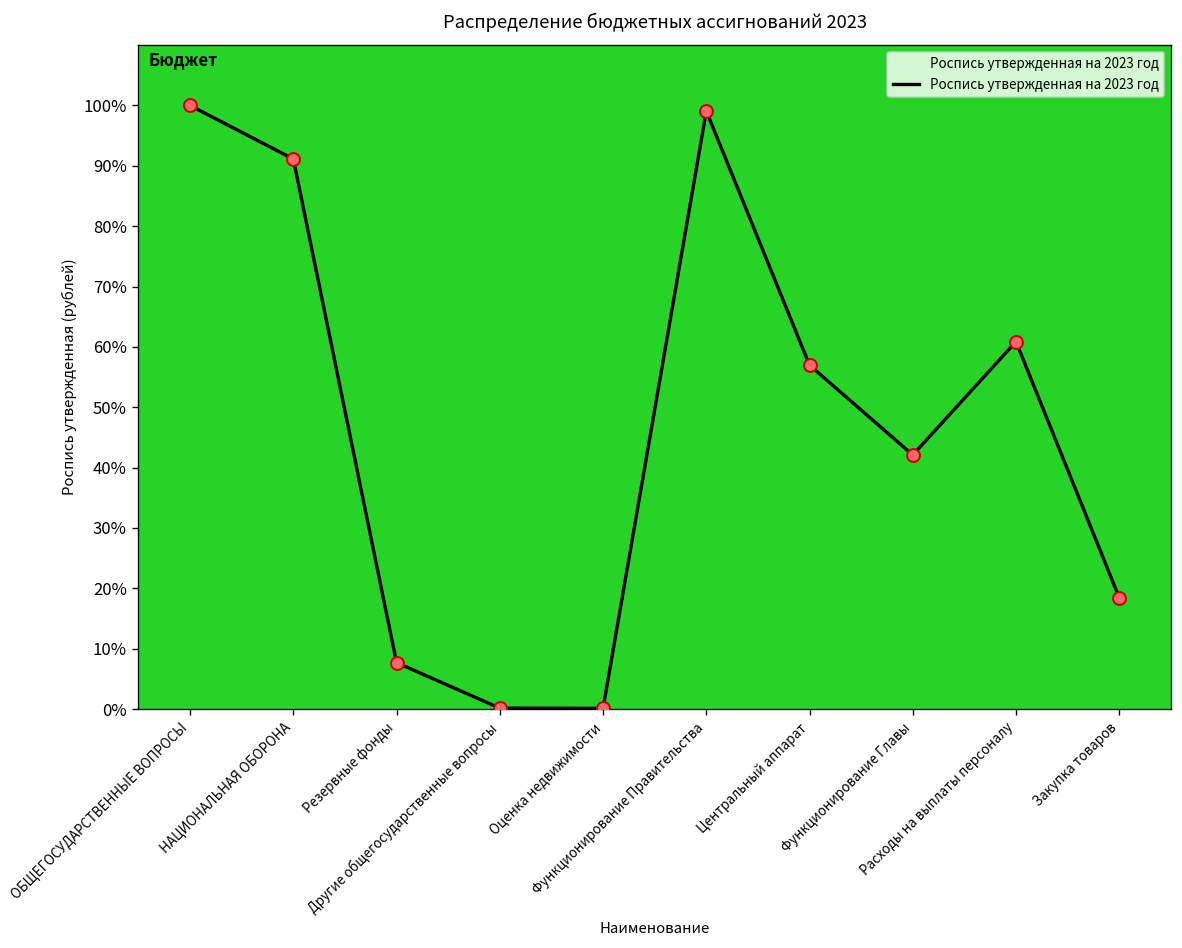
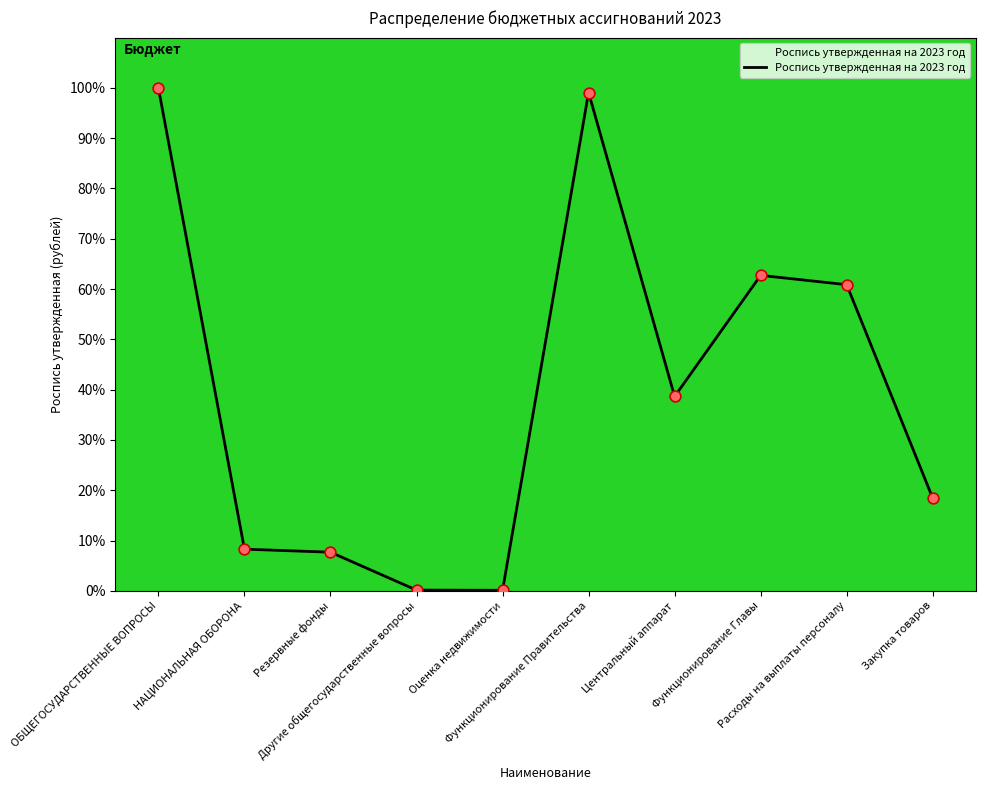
НАЦИОНАЛЬНАЯ ОБОРОНА: 91% -> 8%
Центральный аппарат: 57% -> 39%
Функционирование Главы: 42% -> 63%
